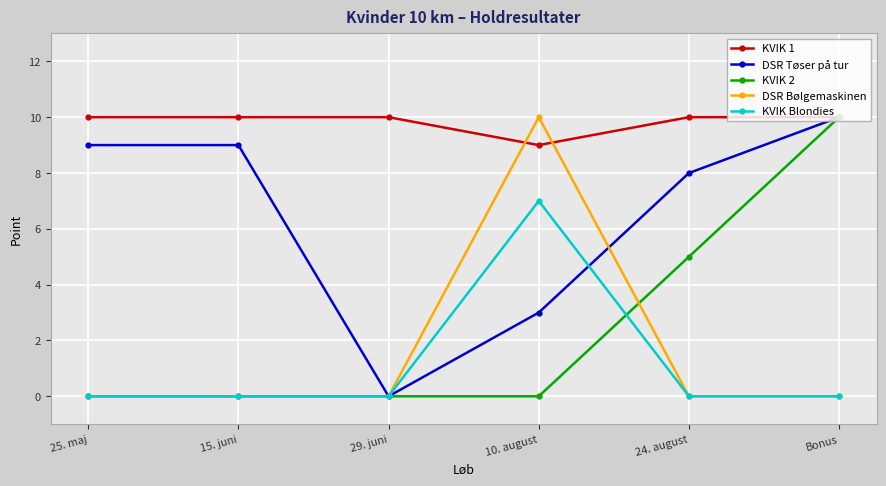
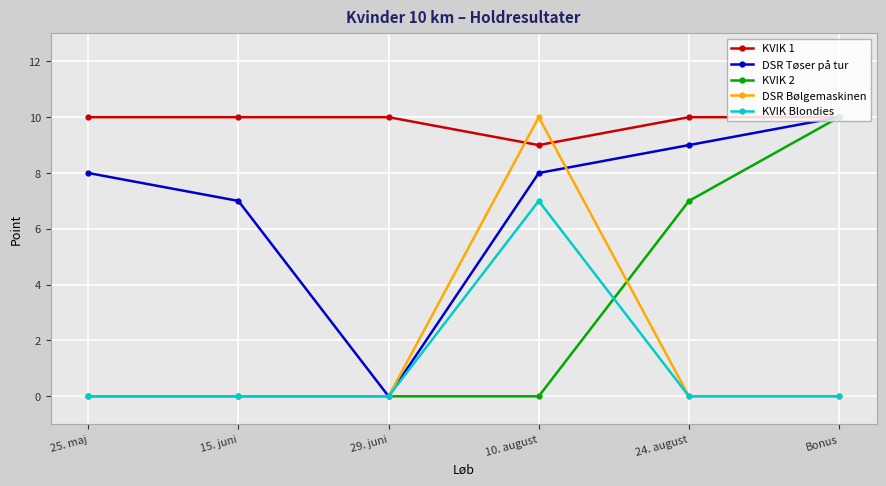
DSR Tøser på tur, 25. maj: 9 -> 8
DSR Tøser på tur, 15. juni: 9 -> 7
DSR Tøser på tur, 10. august: 3 -> 8
DSR Tøser på tur, 24. august: 8 -> 9
KVIK 2, 24. august: 5 -> 7
